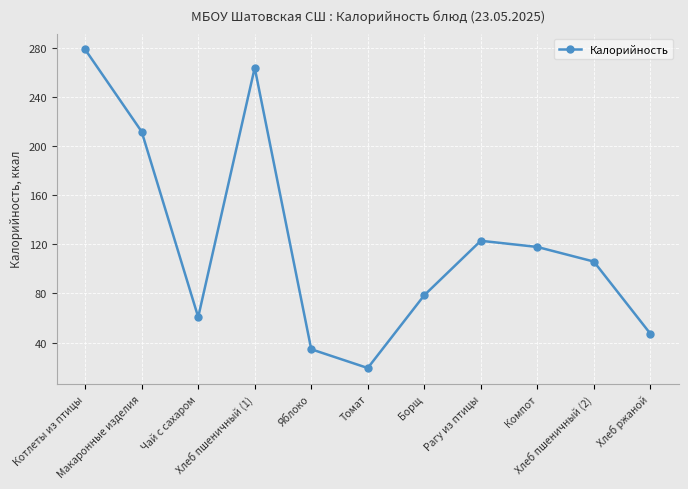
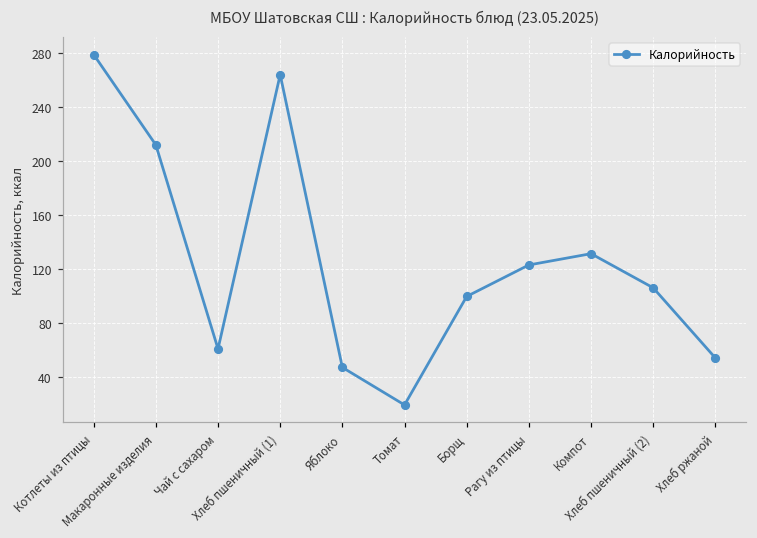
Яблоко: 35 -> 47
Борщ: 79 -> 100
Компот: 118 -> 131
Хлеб ржаной: 47 -> 54
